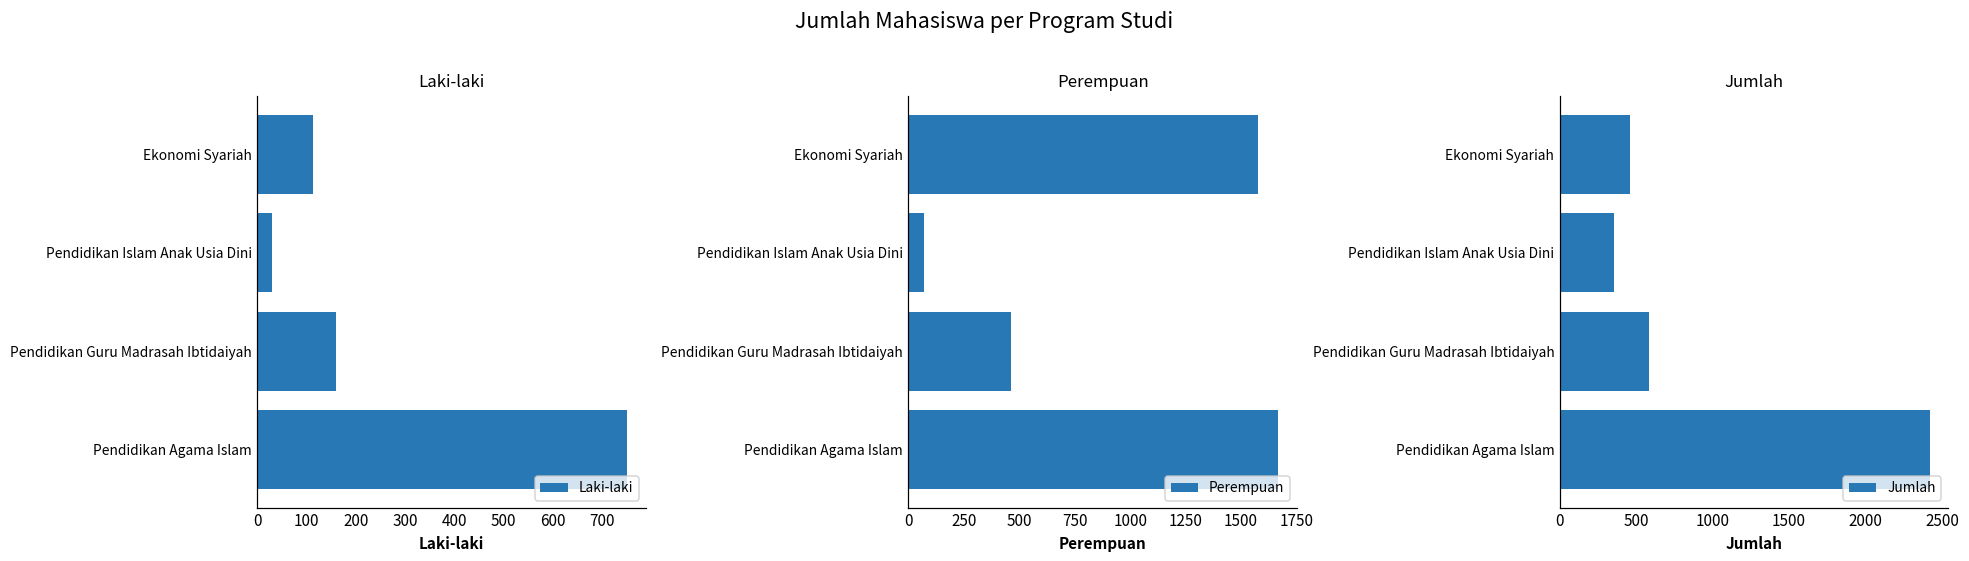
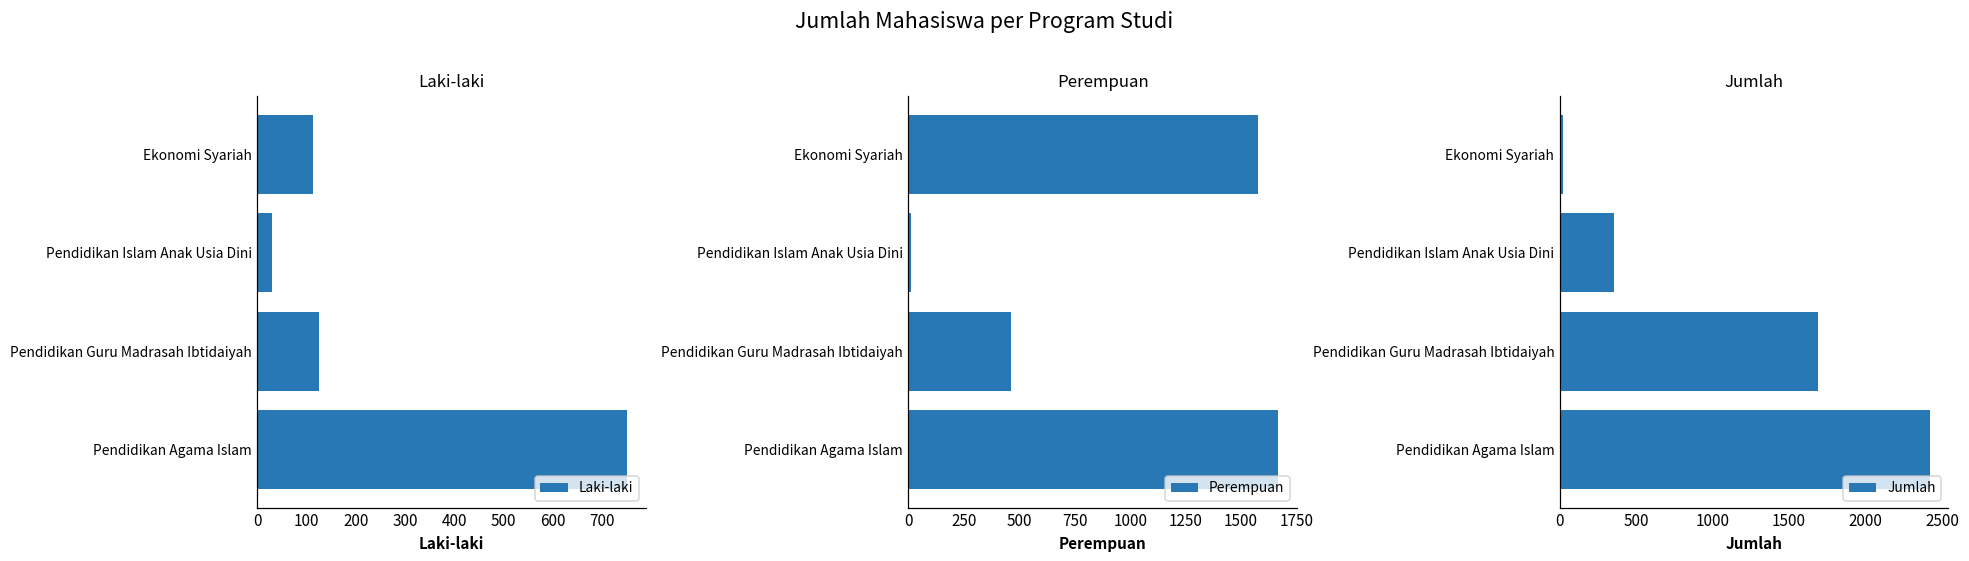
Laki-laki, Pendidikan Guru Madrasah Ibtidaiyah: 160 -> 130
Perempuan, Pendidikan Islam Anak Usia Dini: 70 -> 10
Jumlah, Ekonomi Syariah: 460 -> 20
Jumlah, Pendidikan Guru Madrasah Ibtidaiyah: 590 -> 1690
